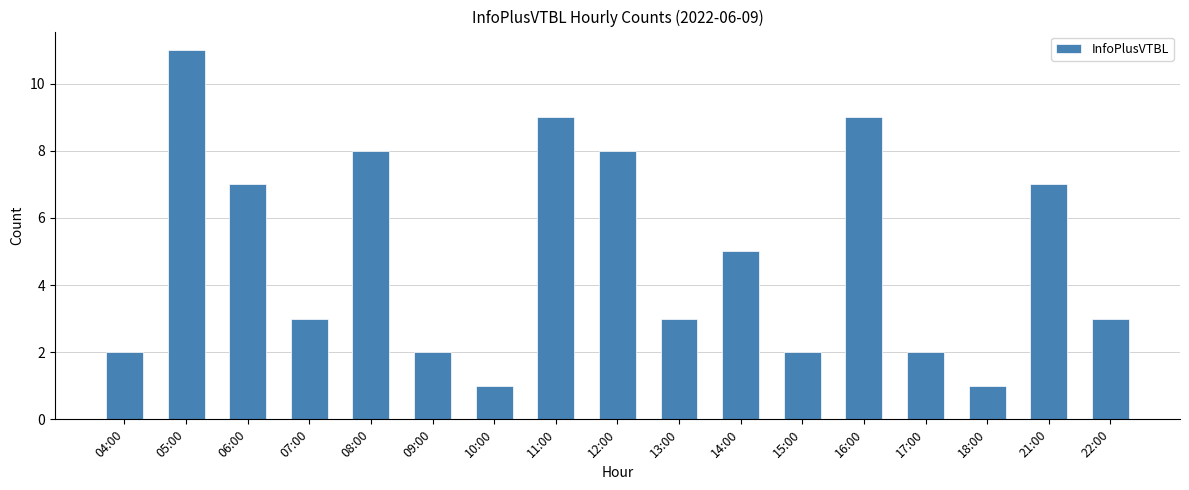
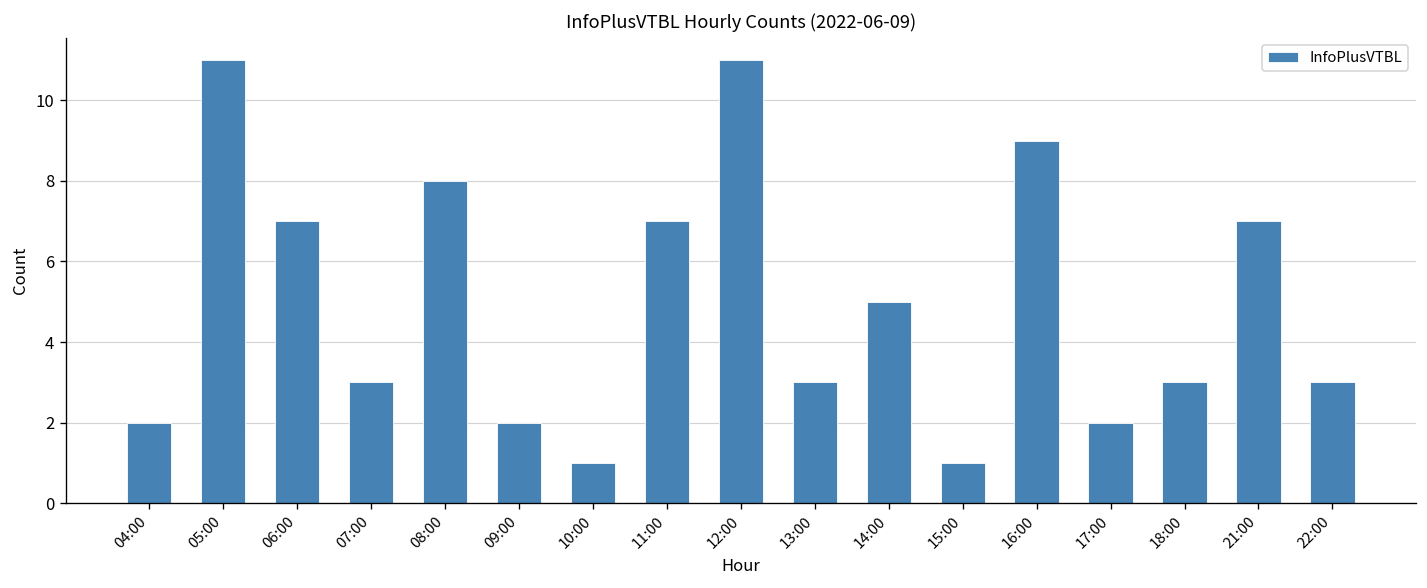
11:00: 9 -> 7
12:00: 8 -> 11
15:00: 2 -> 1
18:00: 1 -> 3
